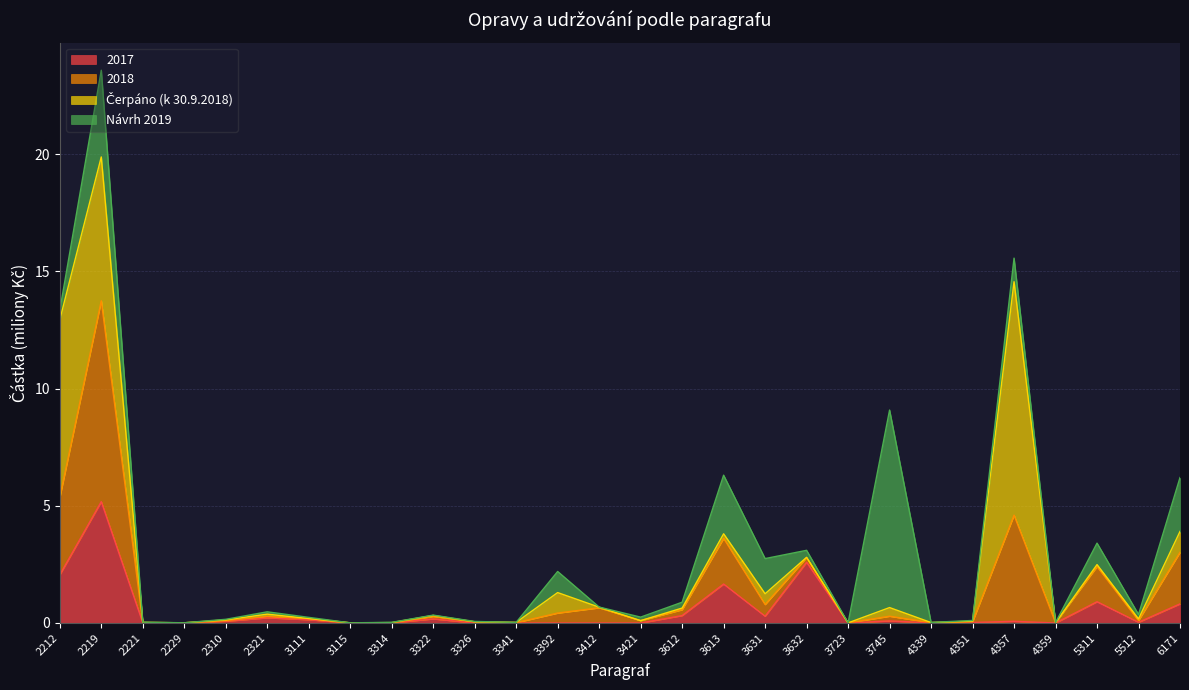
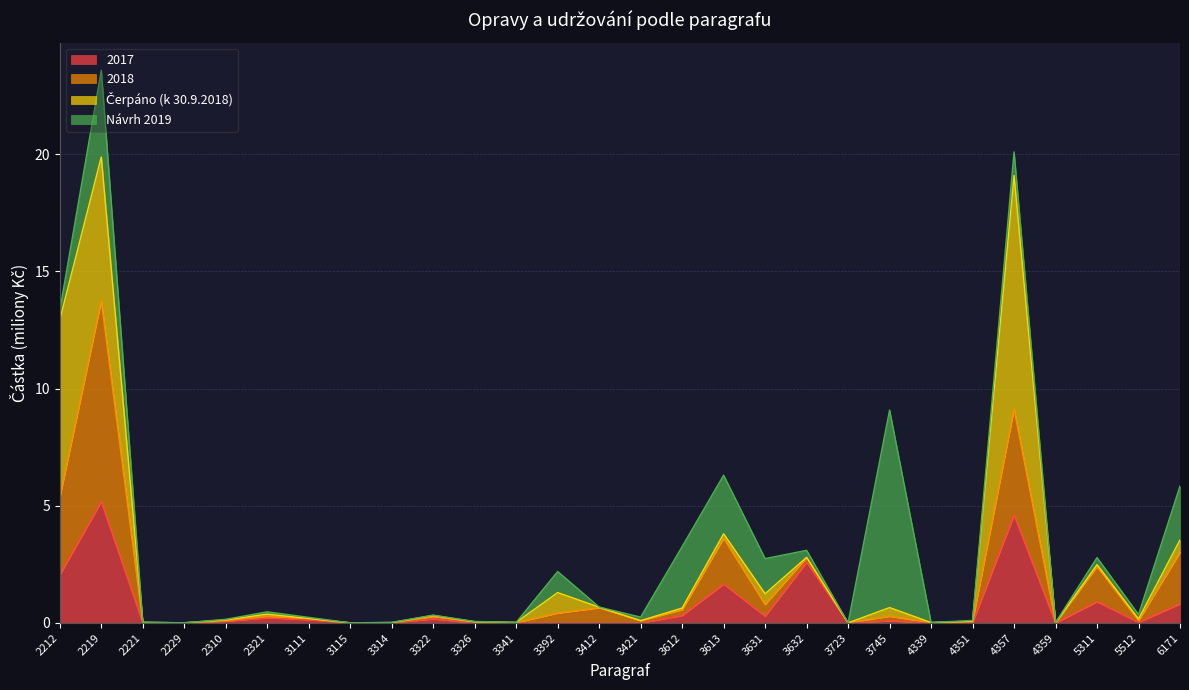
Návrh 2019, 3612: 0.3 -> 2.6
2017, 4357: 0.1 -> 4.6
Návrh 2019, 5311: 0.9 -> 0.3
Čerpáno (k 30.9.2018), 6171: 0.9 -> 0.5
